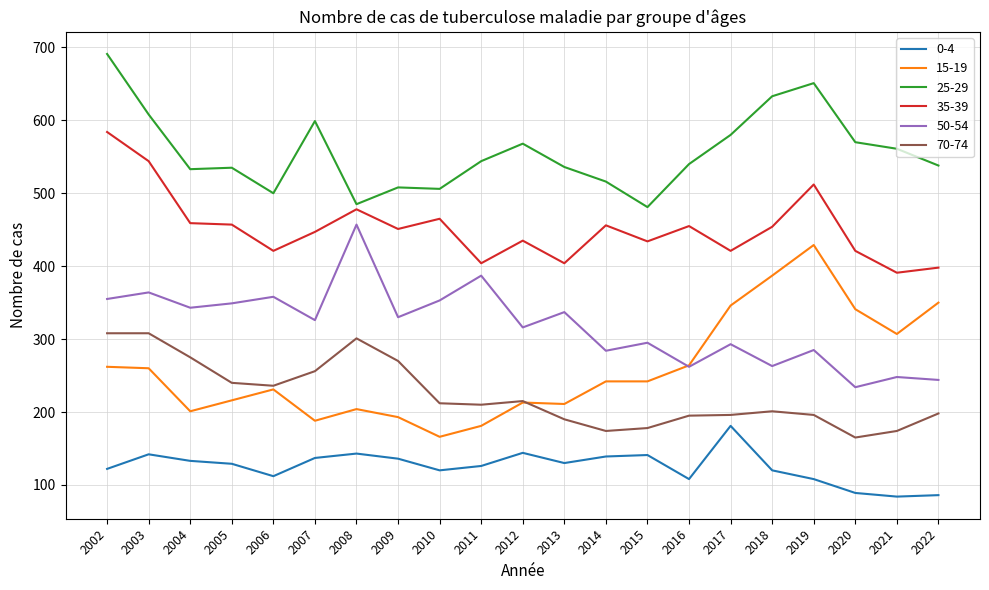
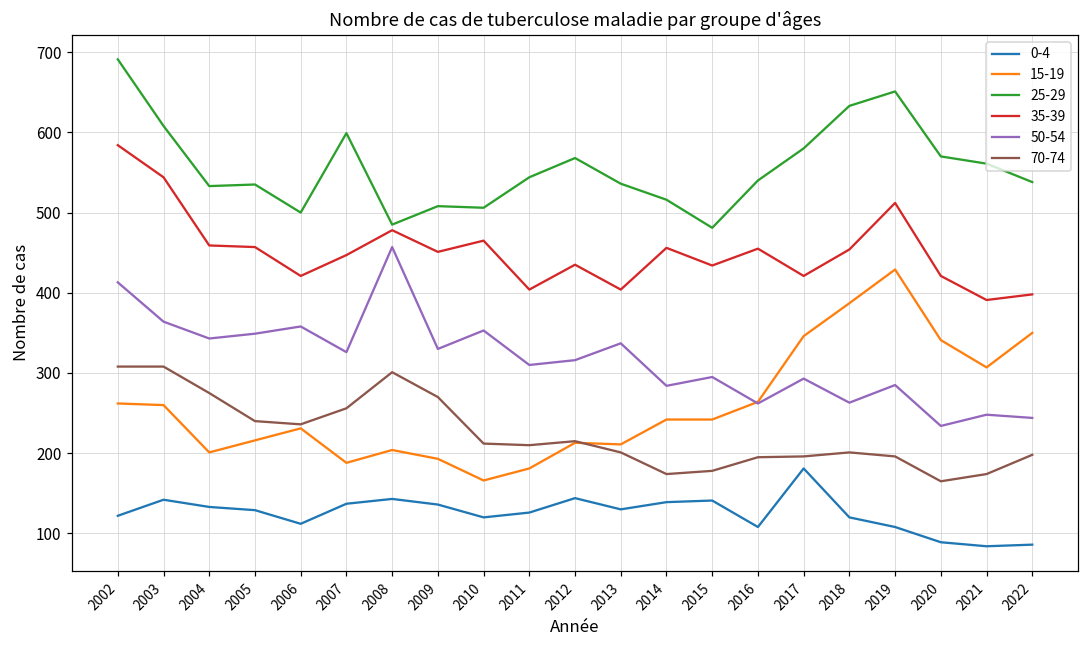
50-54, 2002: 360 -> 410
50-54, 2011: 390 -> 310
70-74, 2013: 190 -> 200
